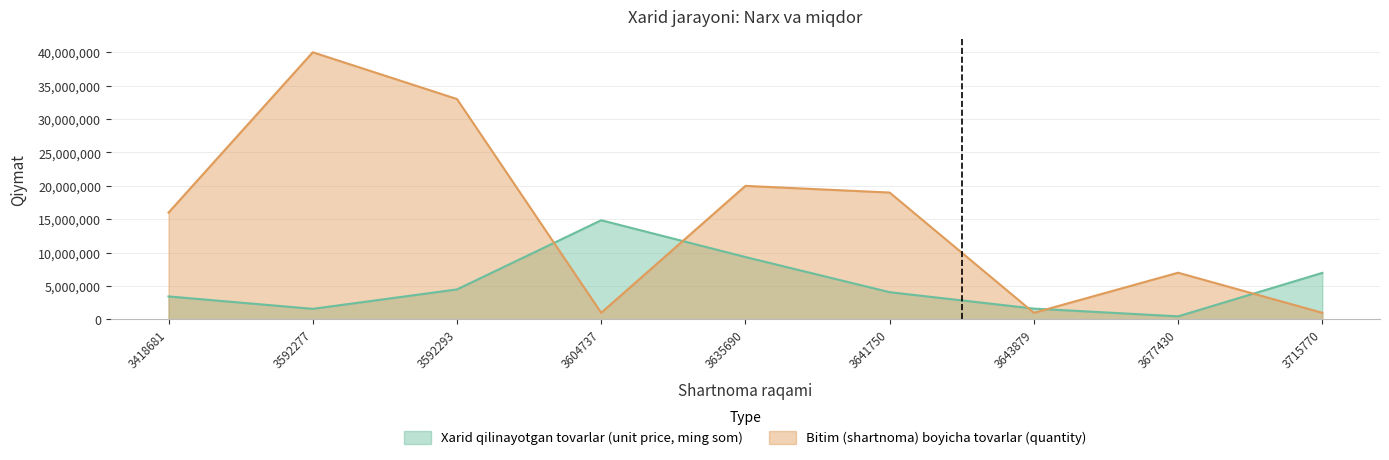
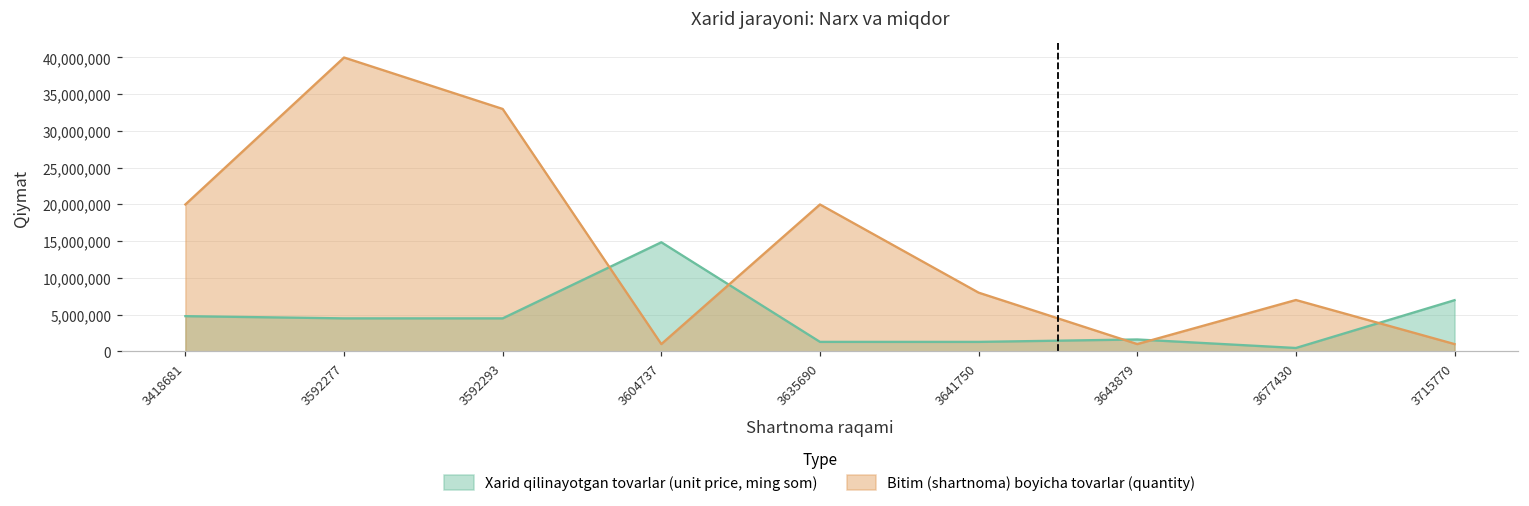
Xarid qilinayotgan tovarlar (unit price, ming som), 3418681: 3,000,000 -> 5,000,000
Bitim (shartnoma) boyicha tovarlar (quantity), 3418681: 16,000,000 -> 20,000,000
Xarid qilinayotgan tovarlar (unit price, ming som), 3592277: 2,000,000 -> 5,000,000
Xarid qilinayotgan tovarlar (unit price, ming som), 3635690: 9,000,000 -> 1,000,000
Xarid qilinayotgan tovarlar (unit price, ming som), 3641750: 4,000,000 -> 1,000,000
Bitim (shartnoma) boyicha tovarlar (quantity), 3641750: 19,000,000 -> 8,000,000
